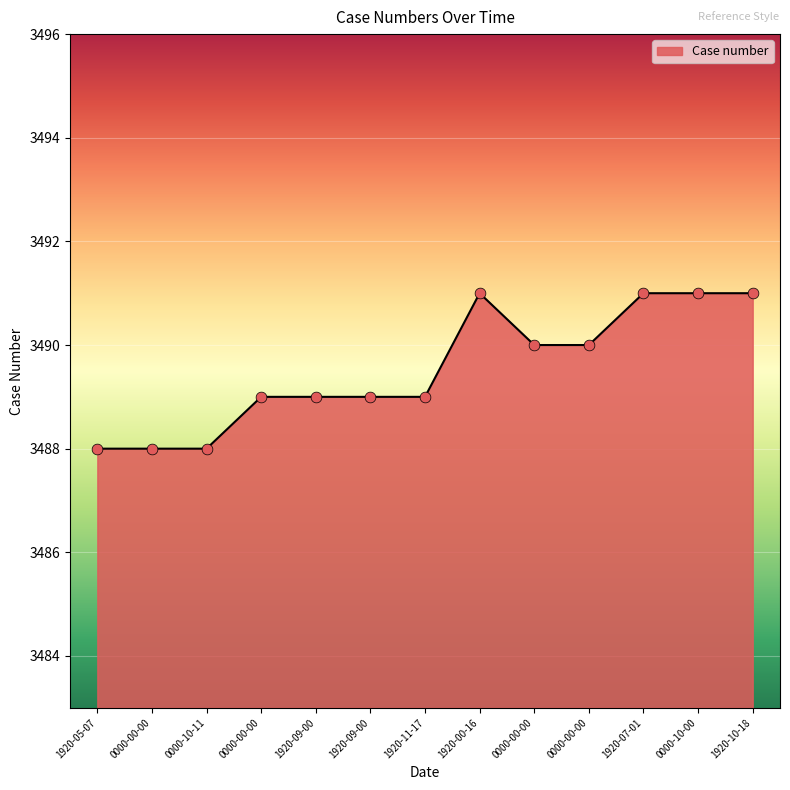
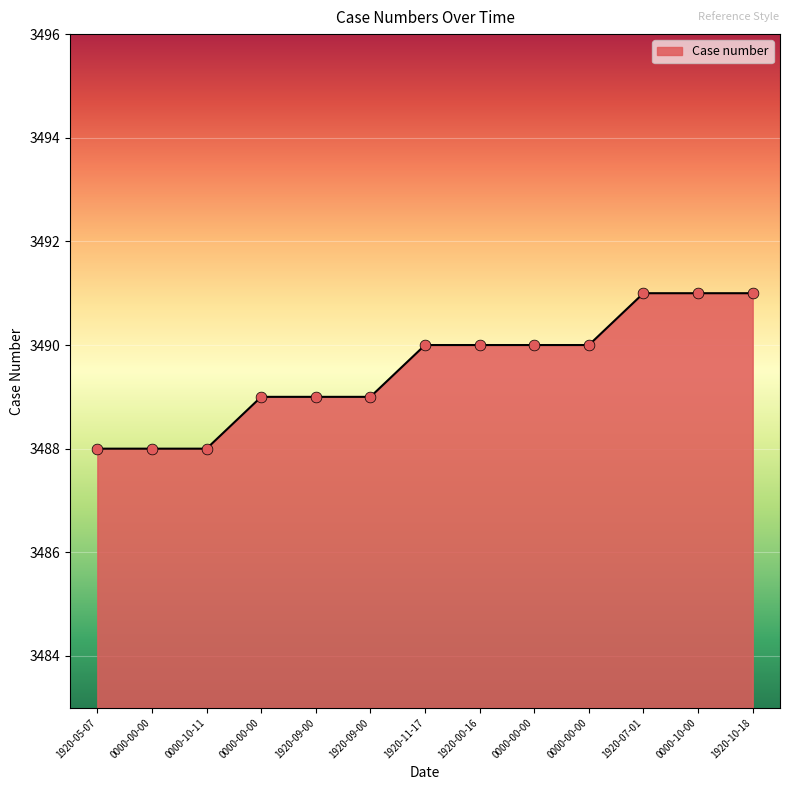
1920-11-17: 3489 -> 3490
1920-00-16: 3491 -> 3490
